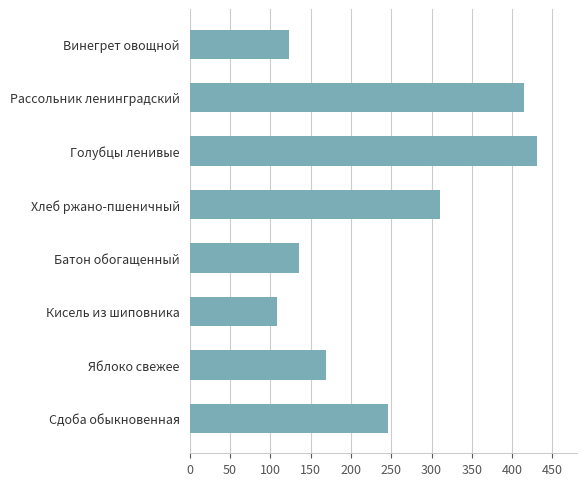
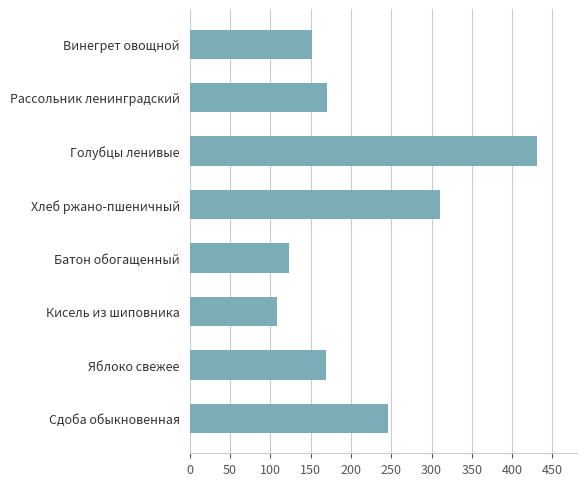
Винегрет овощной: 120 -> 150
Рассольник ленинградский: 420 -> 170
Батон обогащенный: 140 -> 120
